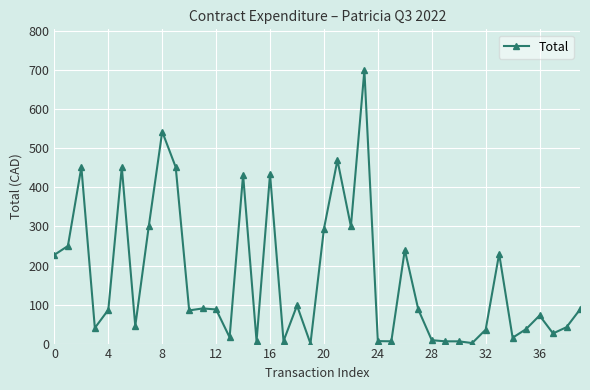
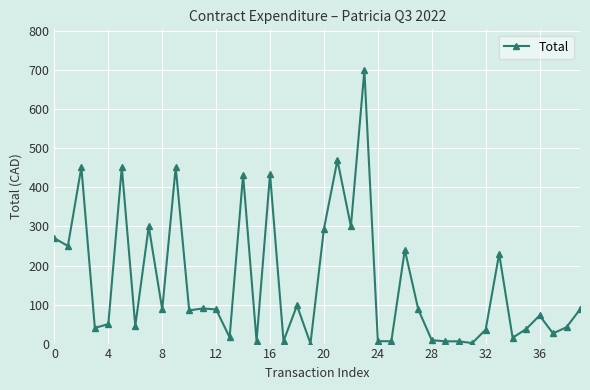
0: 230 -> 270
4: 90 -> 50
8: 540 -> 90
